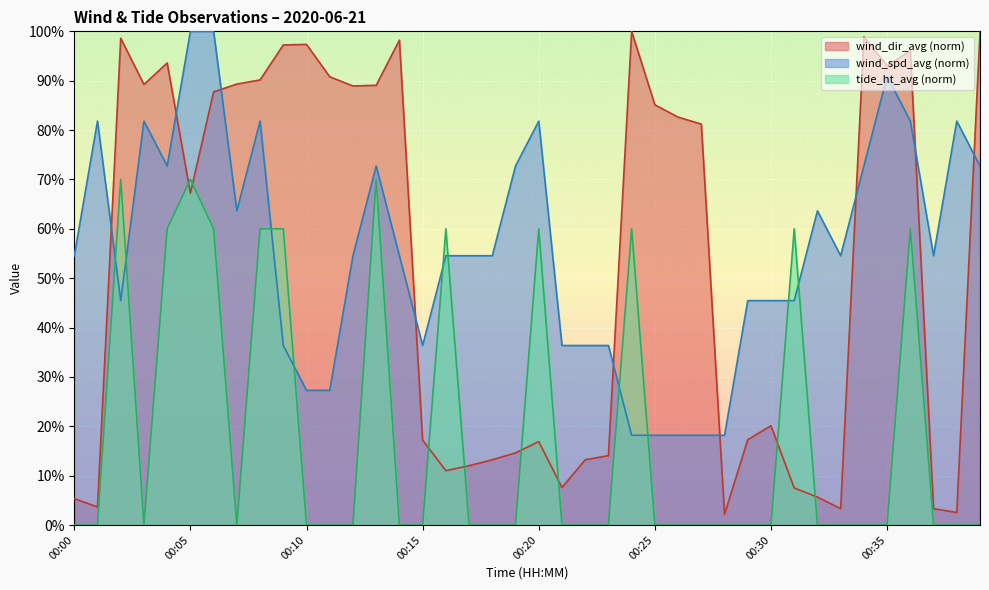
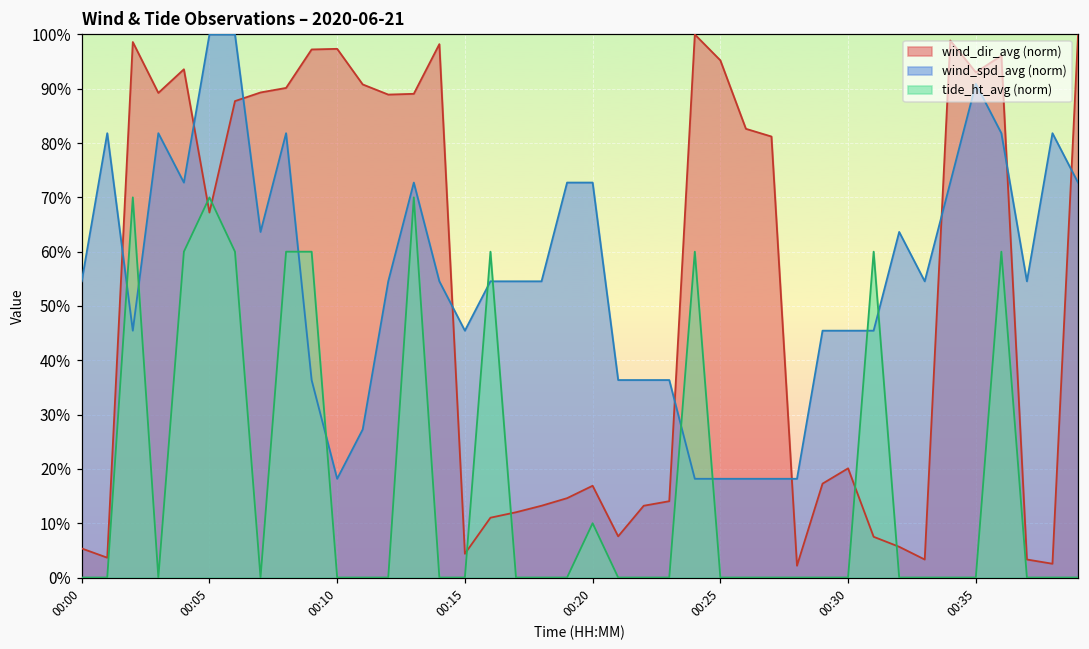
wind_spd_avg (norm), 00:10: 27% -> 18%
wind_dir_avg (norm), 00:15: 17% -> 4%
wind_spd_avg (norm), 00:15: 36% -> 45%
wind_spd_avg (norm), 00:20: 82% -> 73%
tide_ht_avg (norm), 00:20: 60% -> 10%
wind_dir_avg (norm), 00:25: 85% -> 95%
